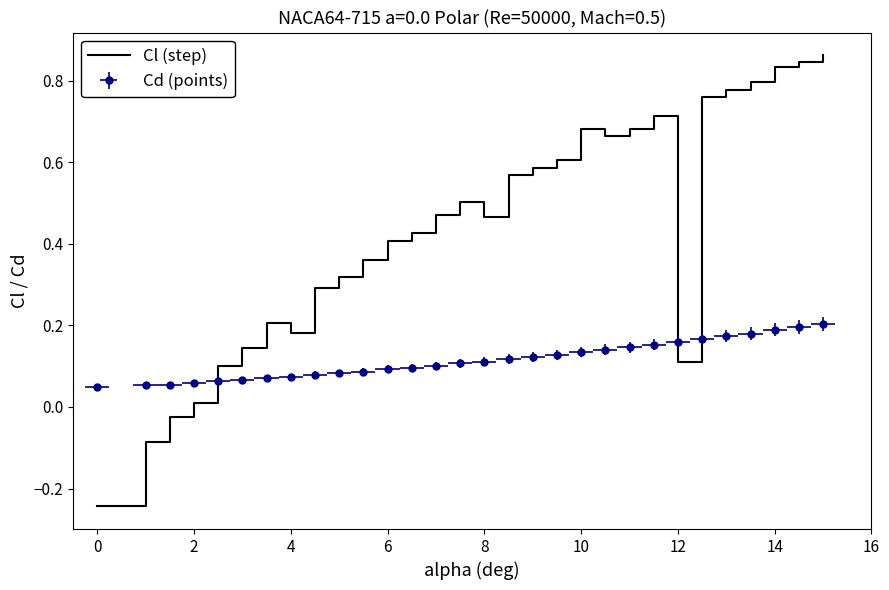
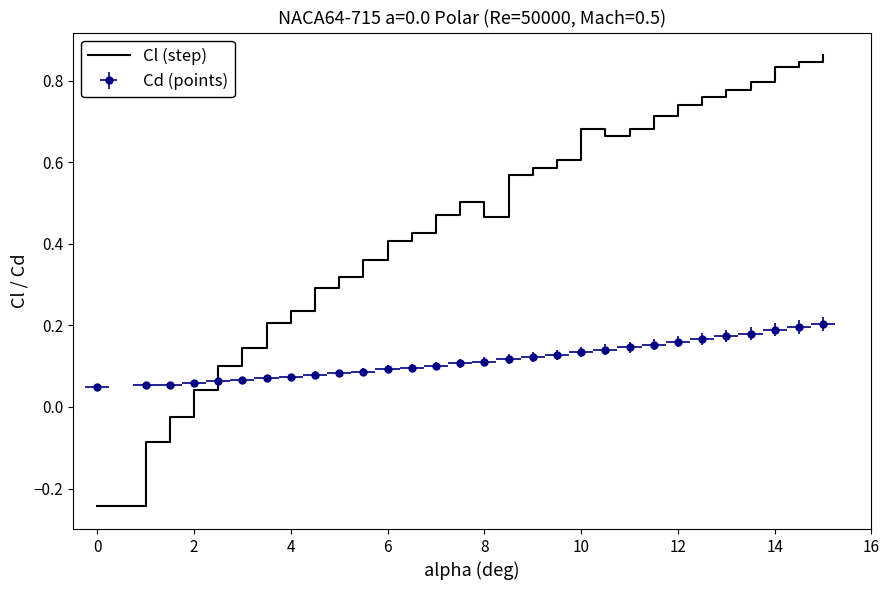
Cl (step), 2: 0.01 -> 0.04
Cl (step), 4: 0.18 -> 0.24
Cl (step), 12: 0.11 -> 0.74
